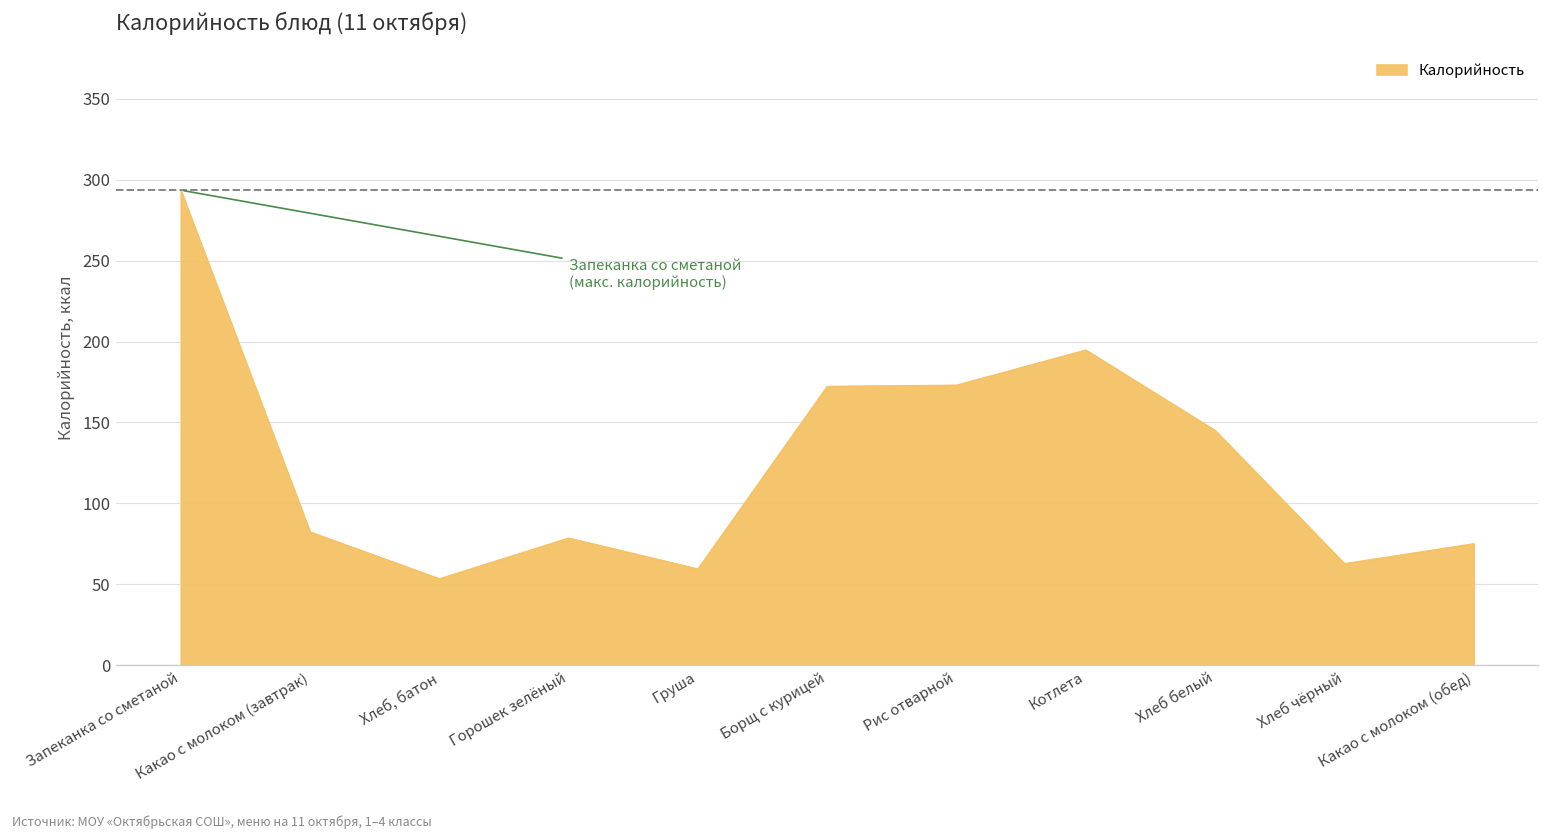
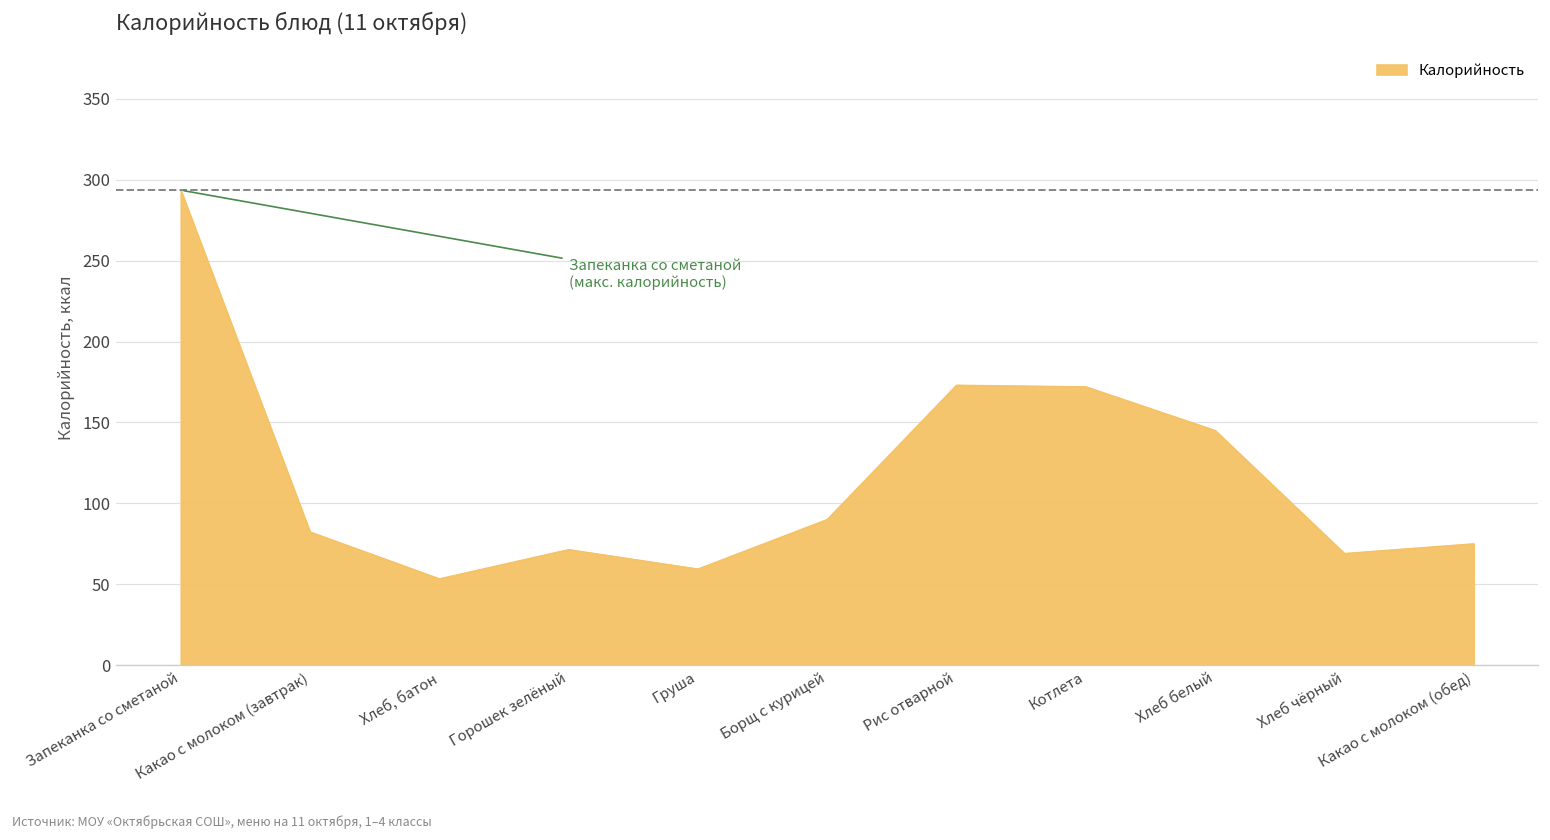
Горошек зелёный: 79 -> 71
Борщ с курицей: 172 -> 90
Котлета: 195 -> 172
Хлеб чёрный: 63 -> 69
